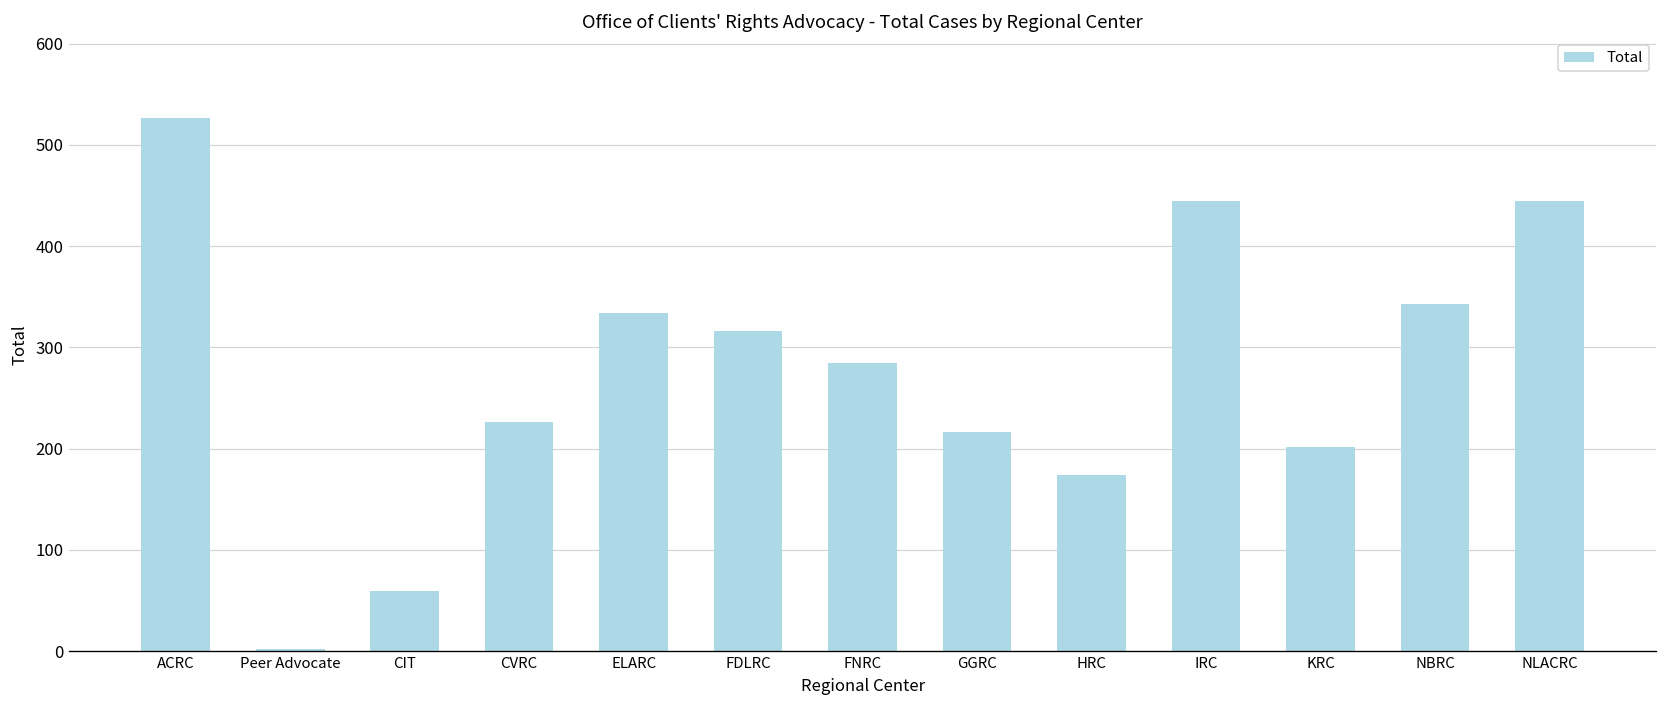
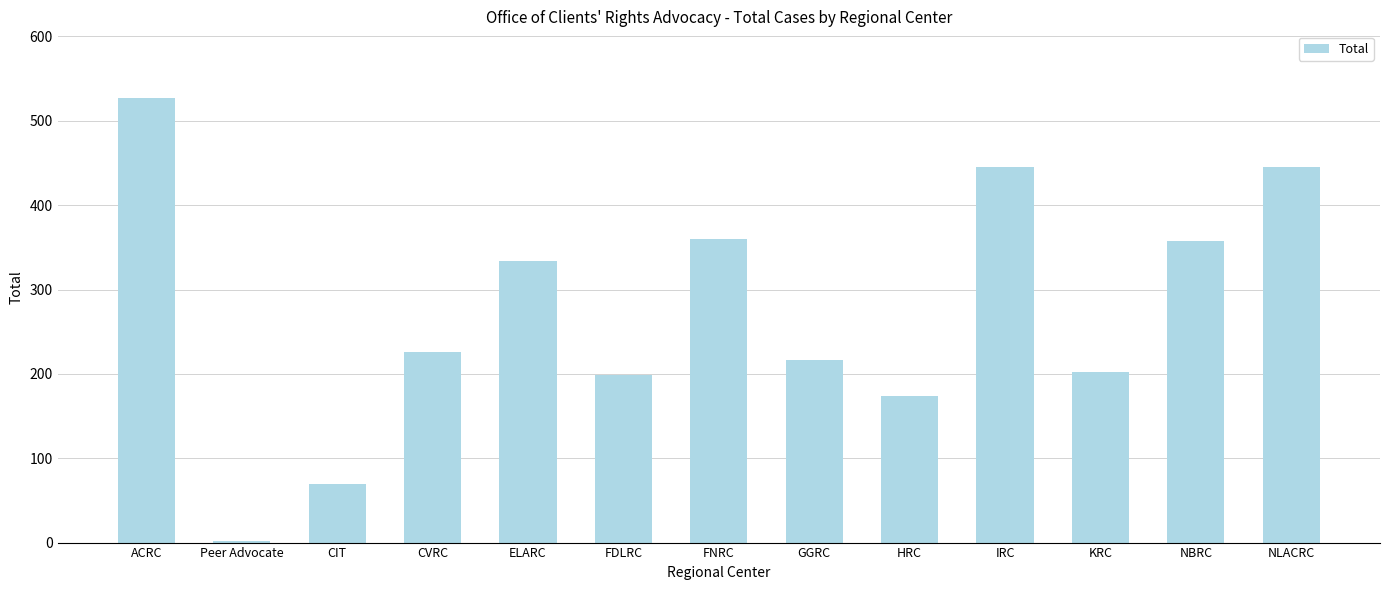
CIT: 60 -> 70
FDLRC: 320 -> 200
FNRC: 290 -> 360
NBRC: 340 -> 360
